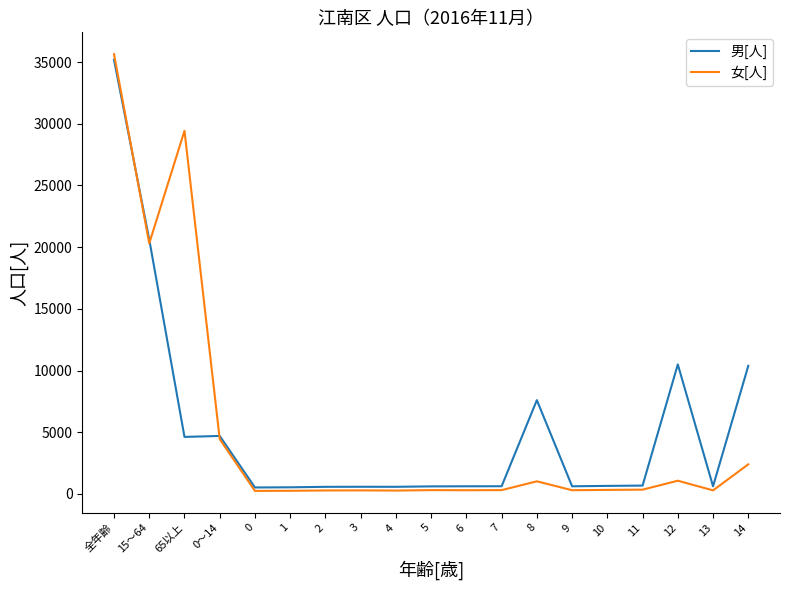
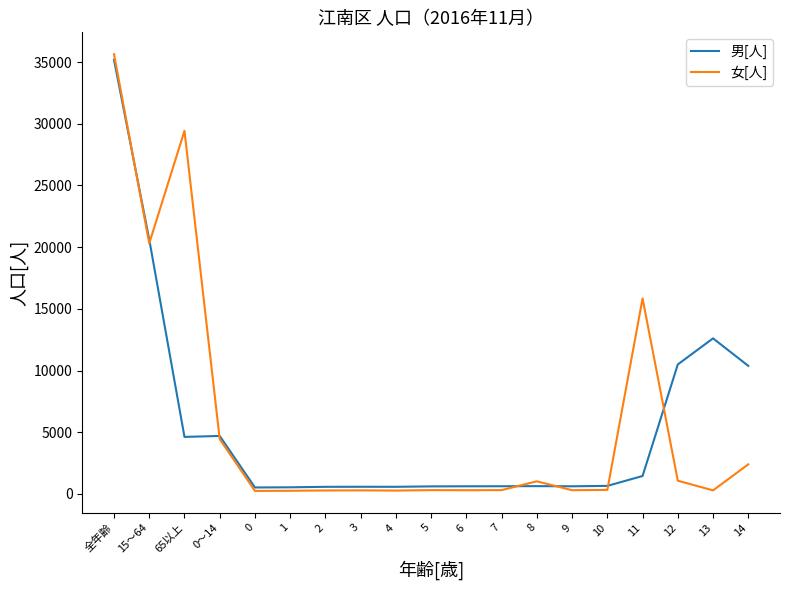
男[人], 8: 7600 -> 600
男[人], 11: 700 -> 1500
女[人], 11: 300 -> 15800
男[人], 13: 600 -> 12600
